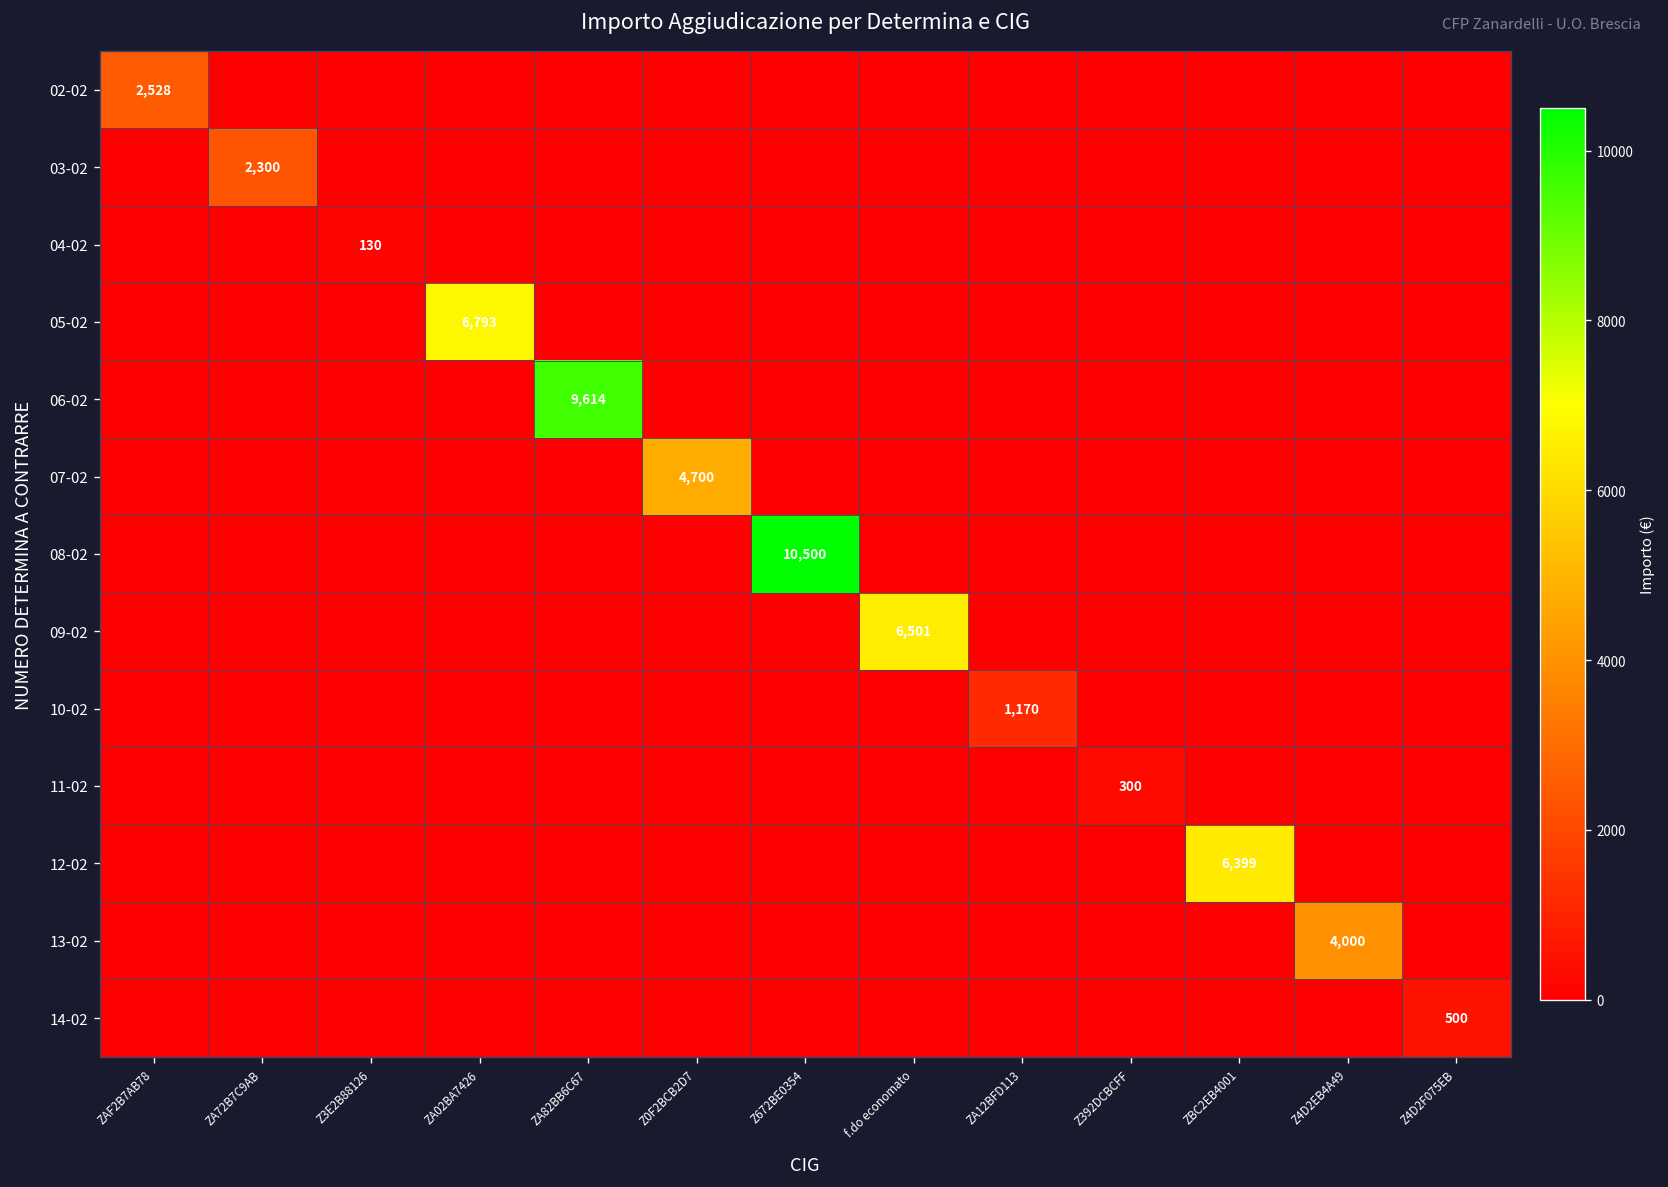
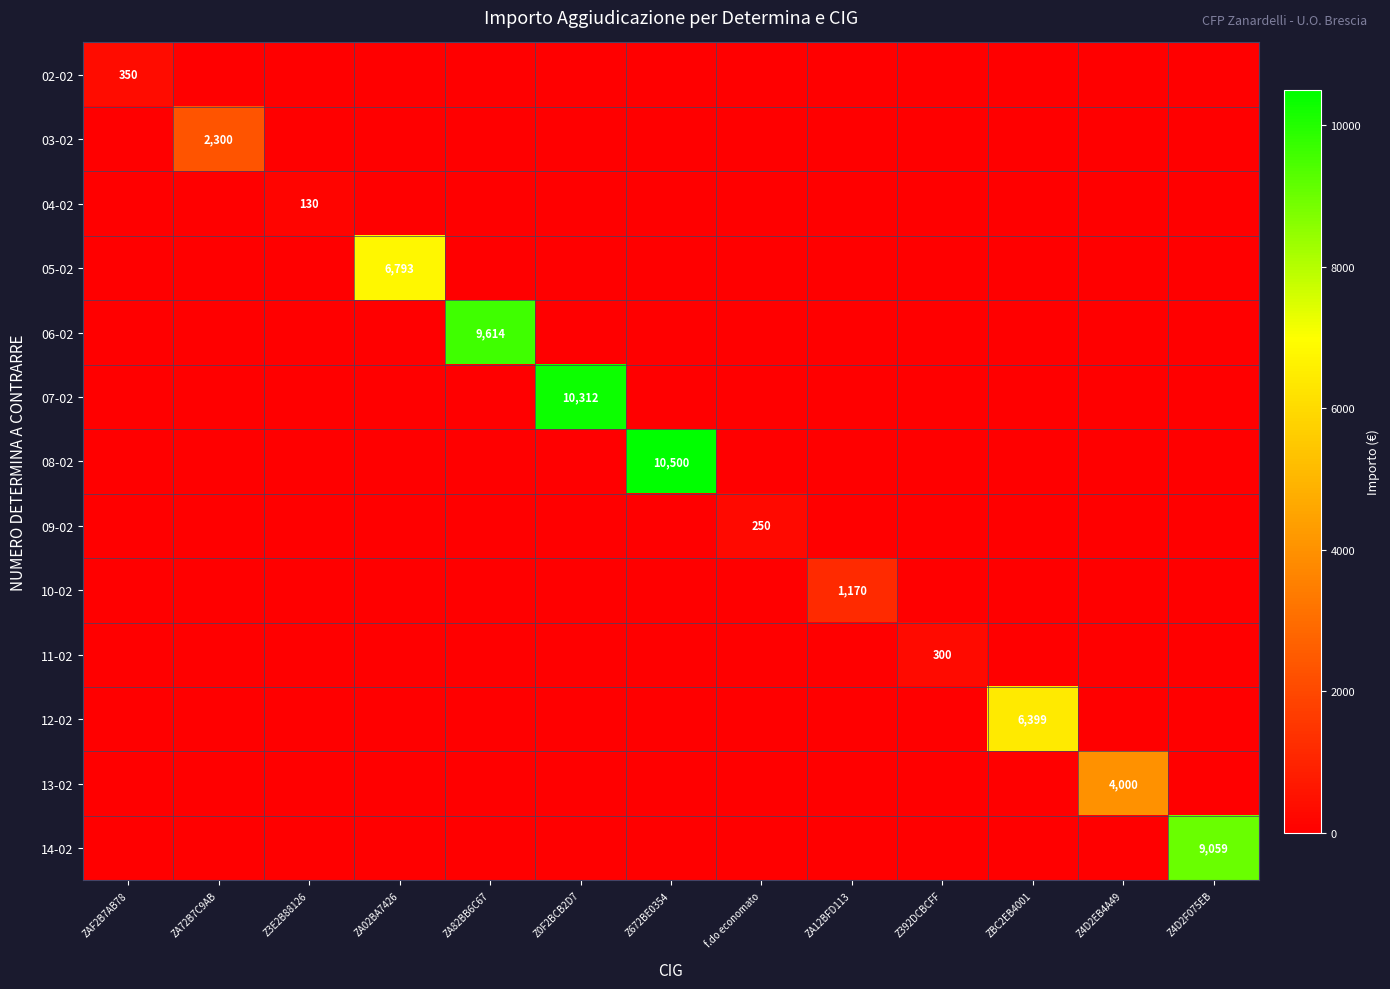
02-02, ZAF2B7AB78: 2,528 -> 350
07-02, Z0F2BCB2D7: 4,700 -> 10,312
09-02, f.do economato: 6,501 -> 250
14-02, Z4D2F075EB: 500 -> 9,059
